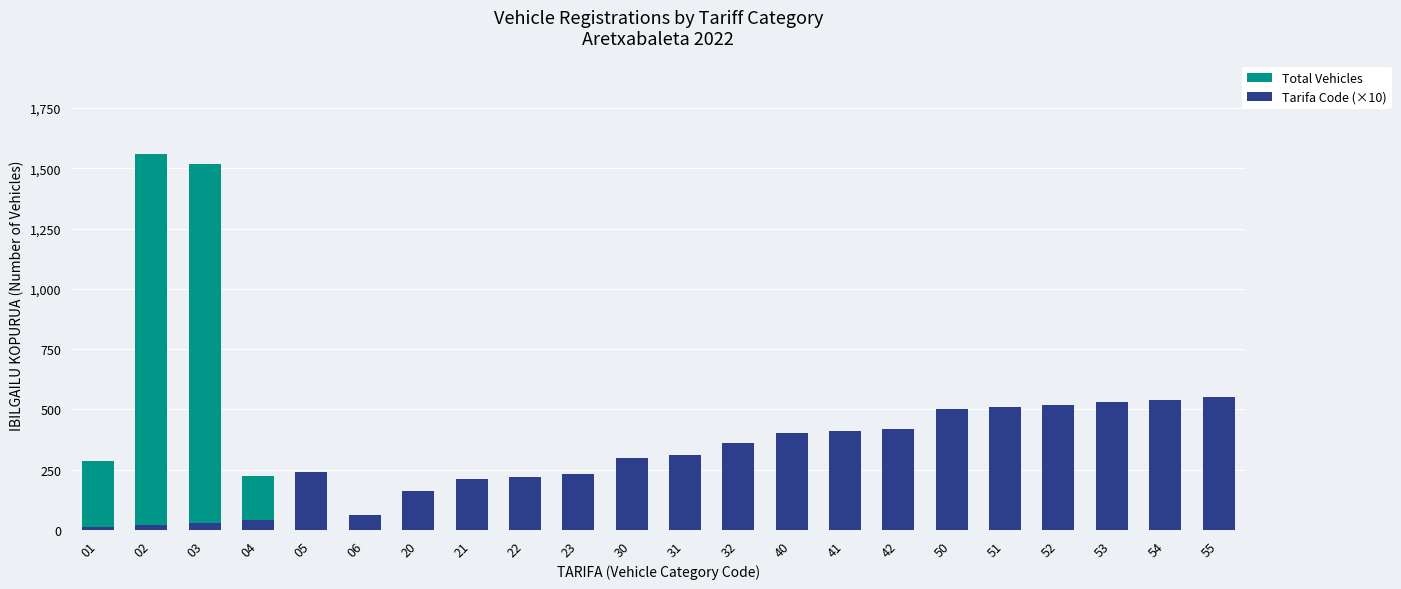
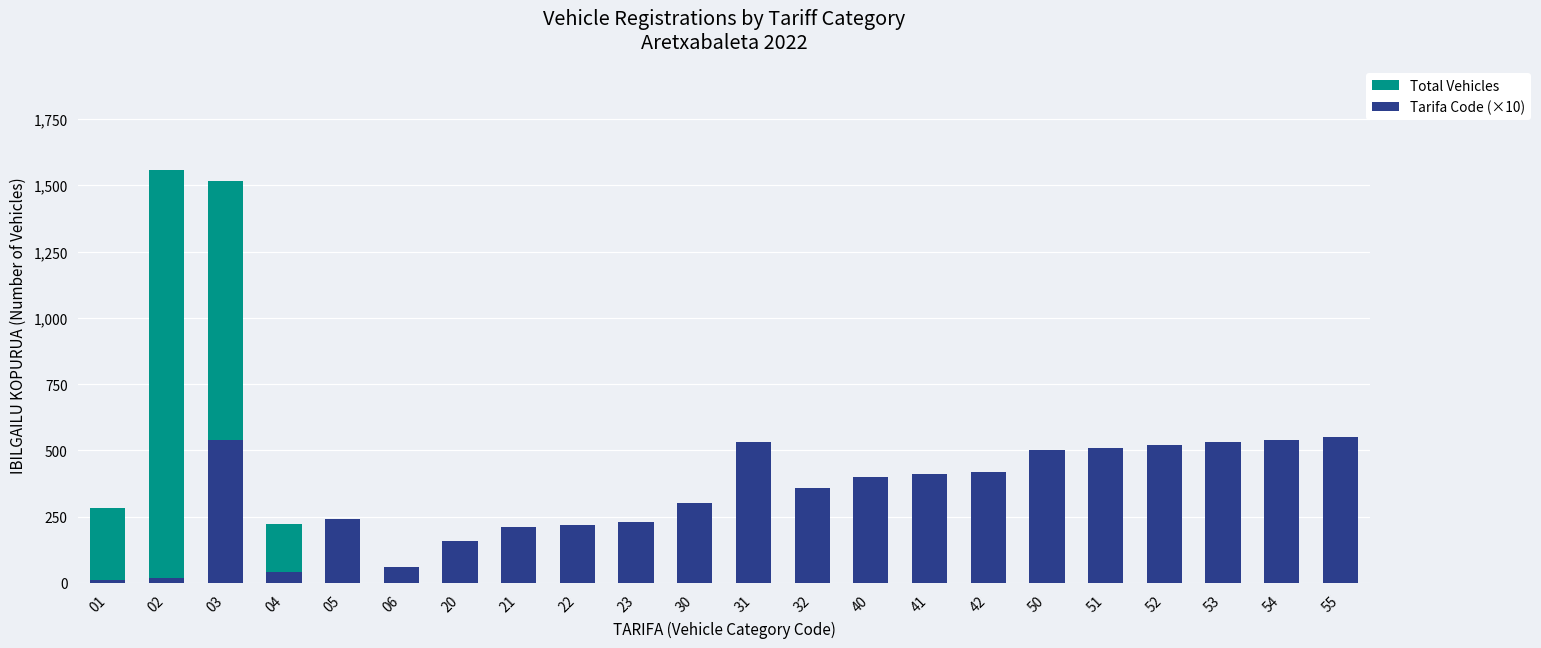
Tarifa Code (×10), 03: 30 -> 540
Tarifa Code (×10), 31: 310 -> 530
